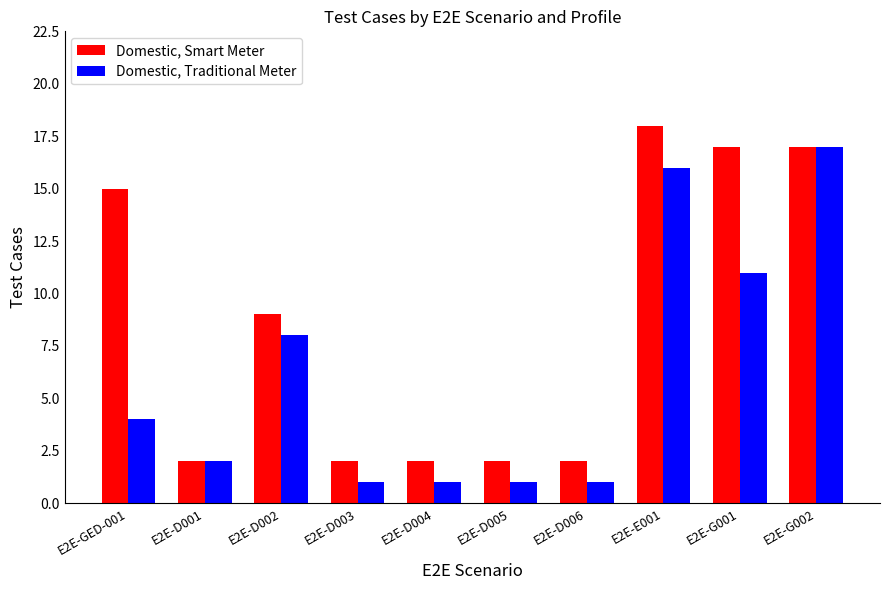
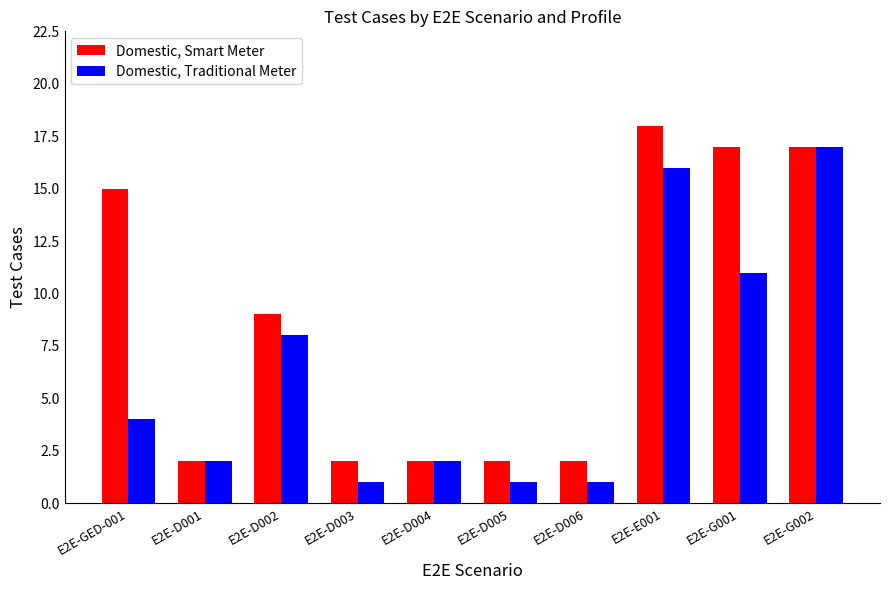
Domestic, Traditional Meter, E2E-D004: 1 -> 2
